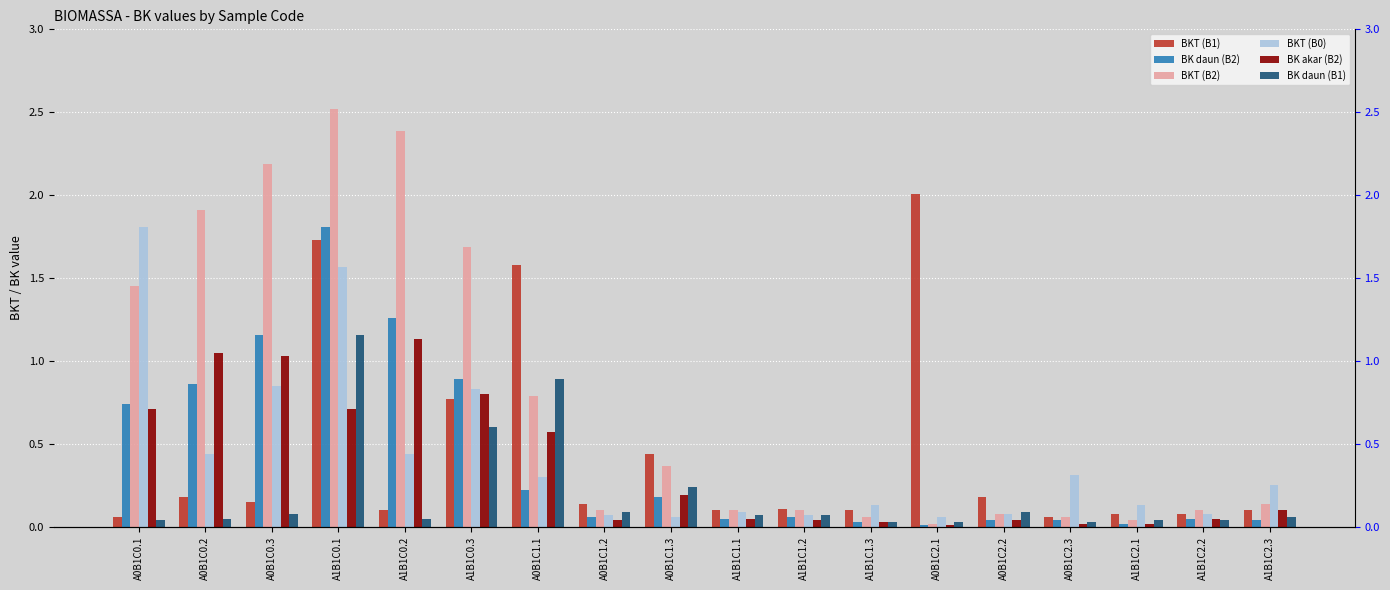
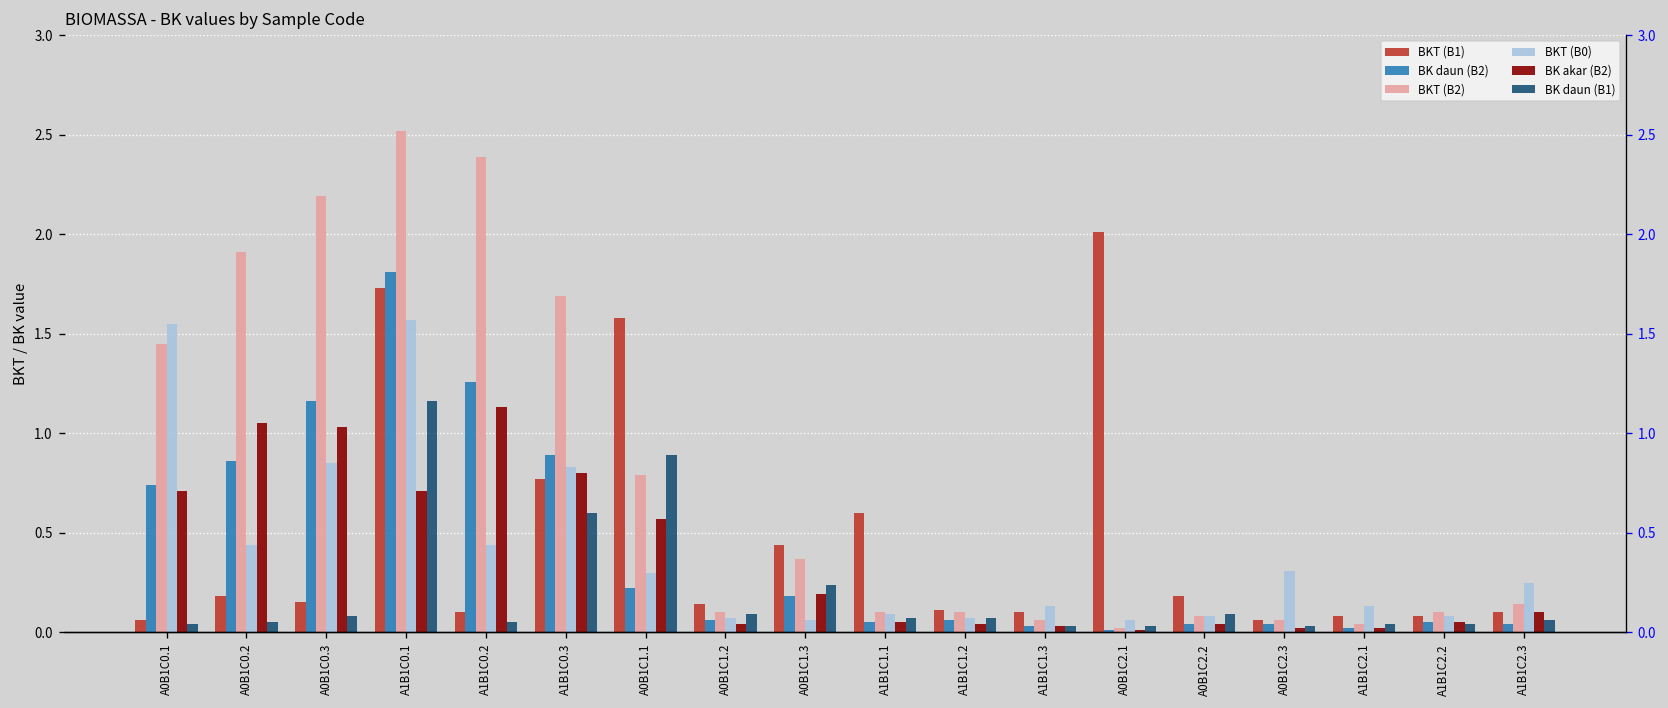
BKT (B0), A0B1C0.1: 1.81 -> 1.55
BKT (B1), A1B1C1.1: 0.1 -> 0.6
